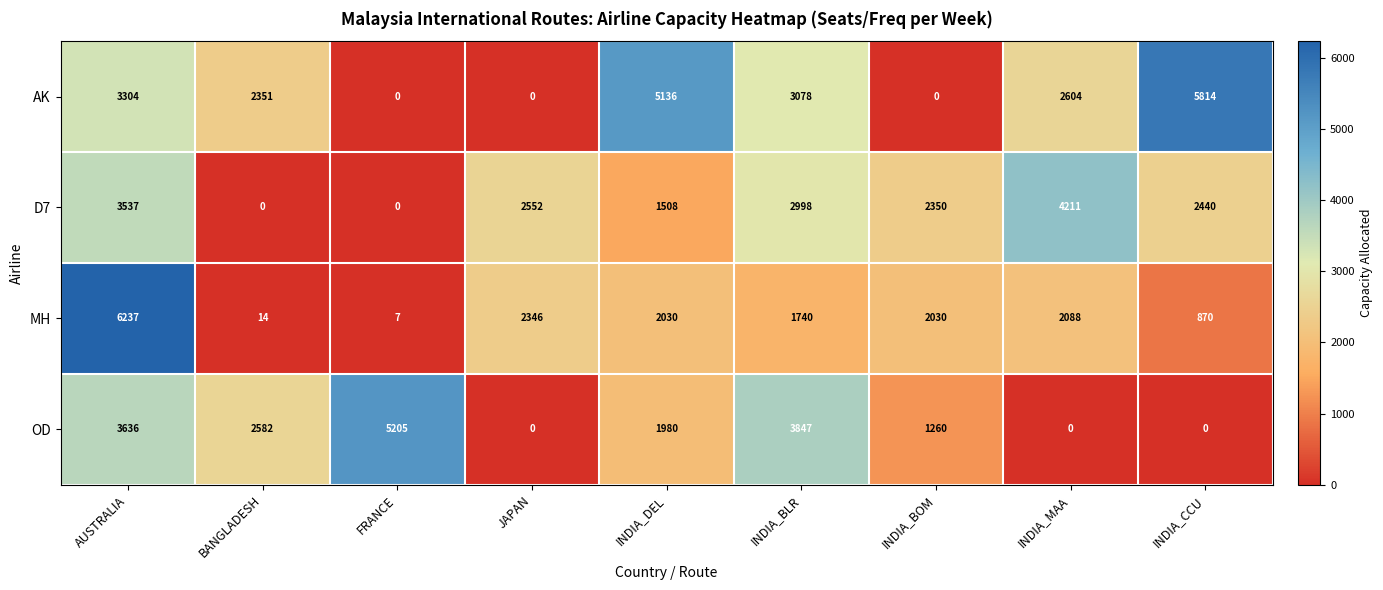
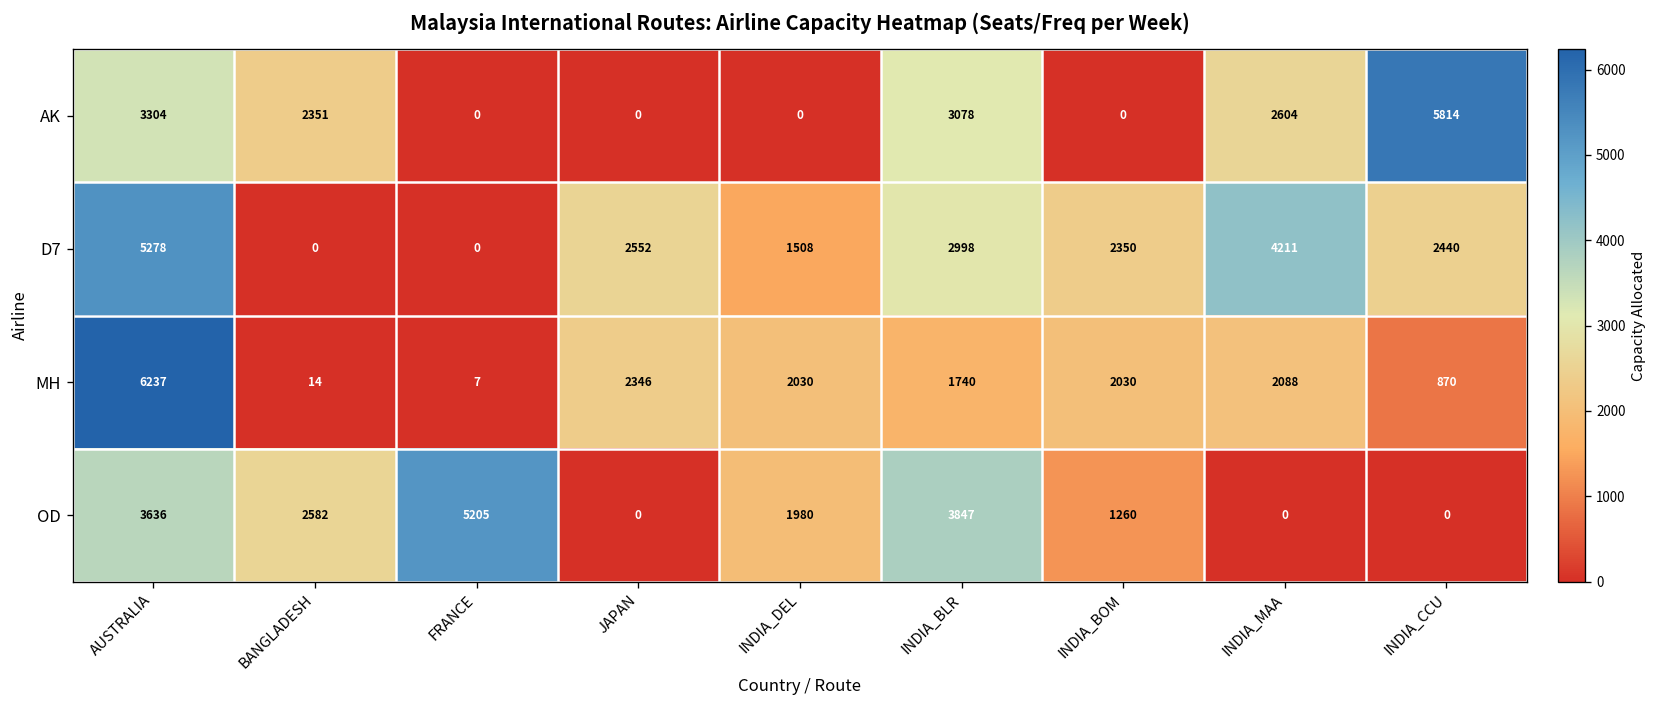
AK, INDIA_DEL: 5136 -> 0
D7, AUSTRALIA: 3537 -> 5278
